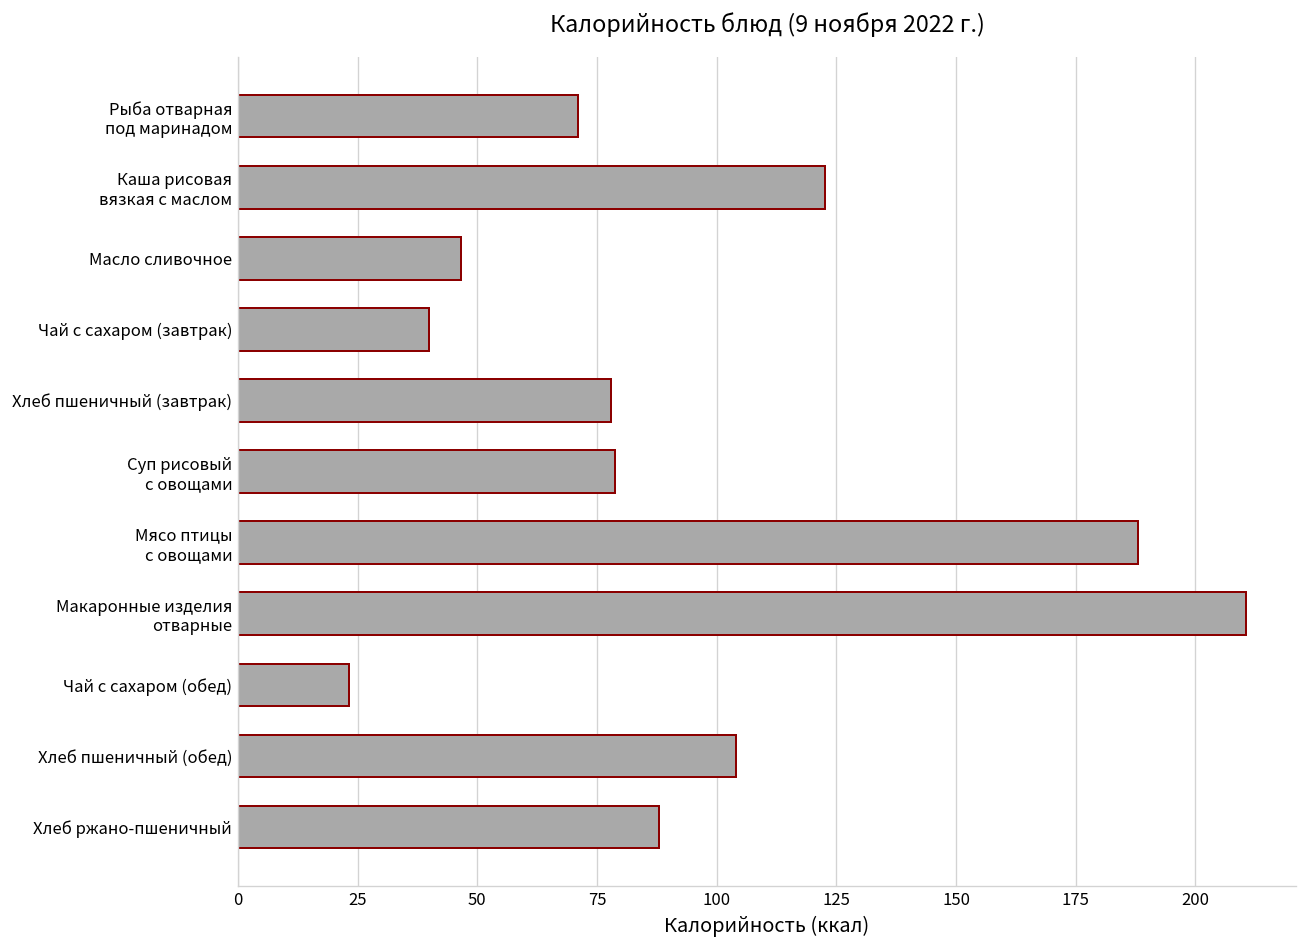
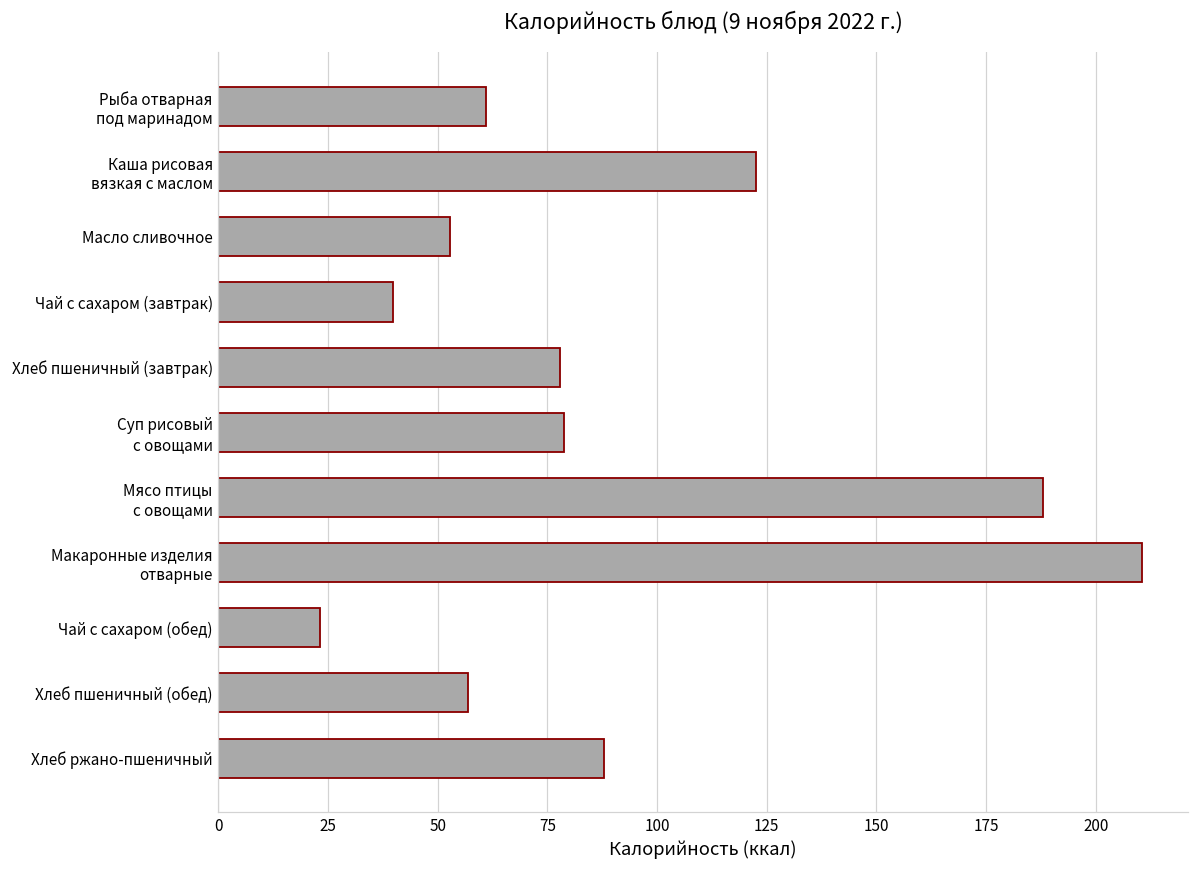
Рыба отварная под маринадом: 71 -> 61
Масло сливочное: 47 -> 53
Хлеб пшеничный (обед): 104 -> 57
